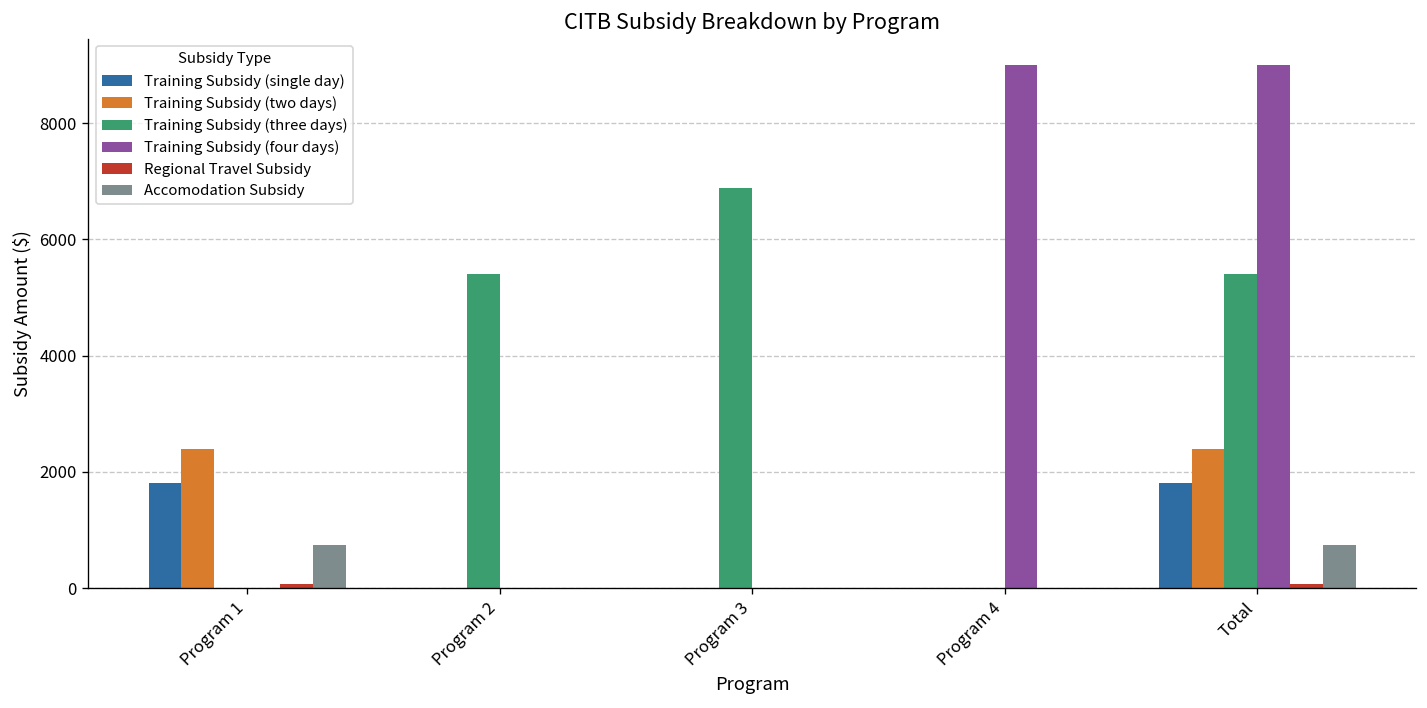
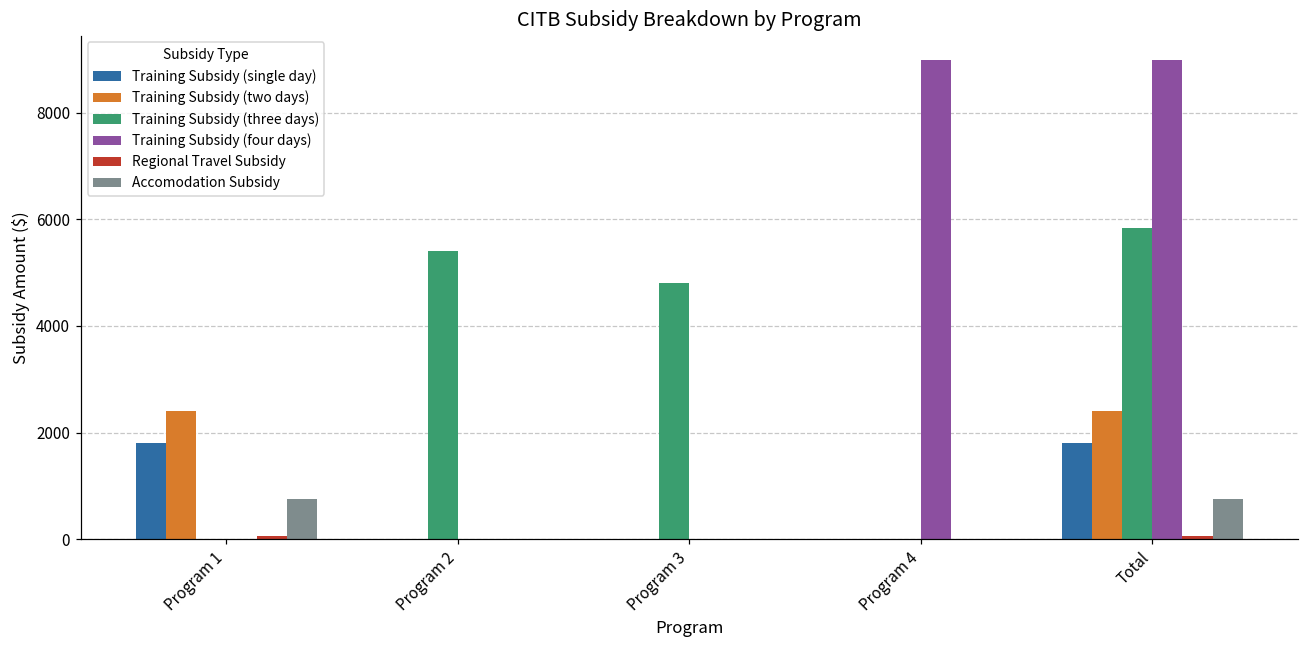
Training Subsidy (three days), Program 3: 6900 -> 4800
Training Subsidy (three days), Total: 5400 -> 5800
